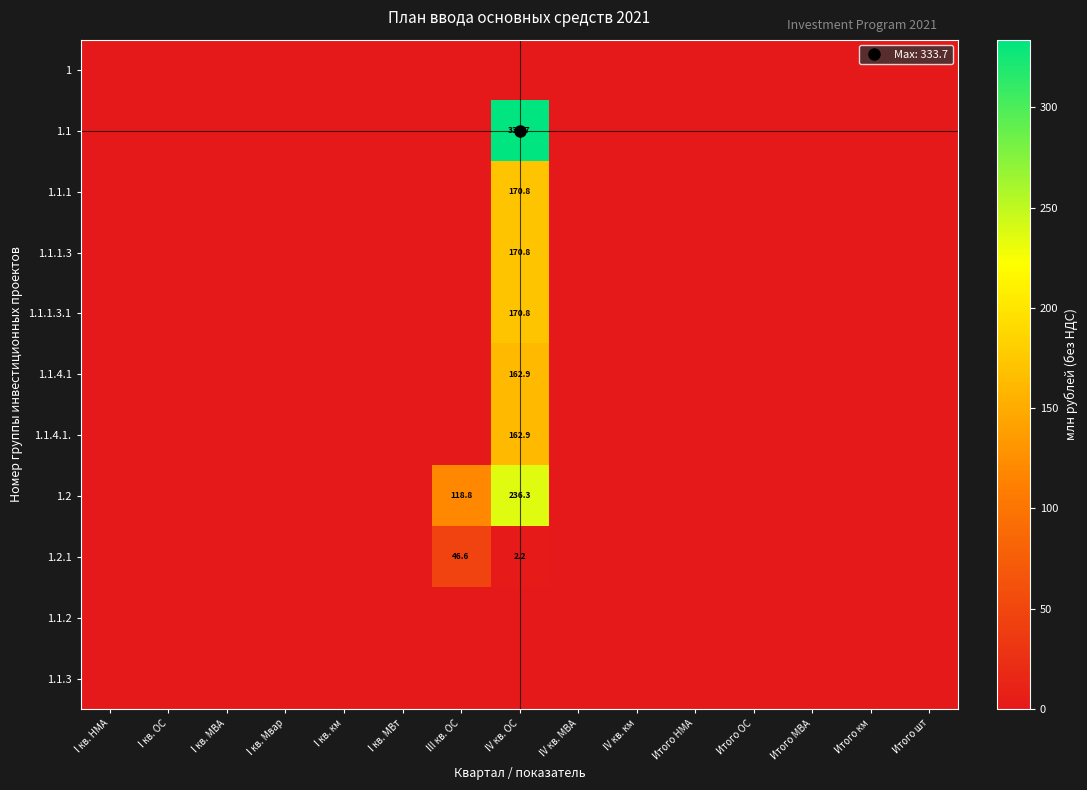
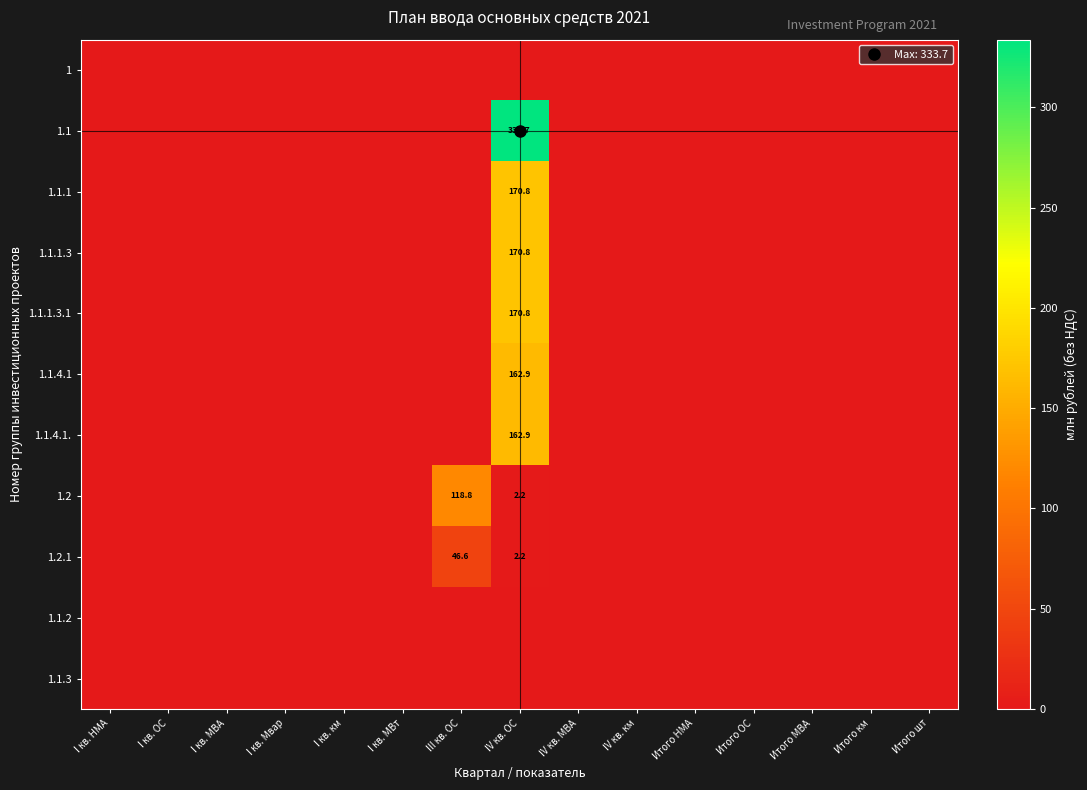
1.2, IV кв. ОС: 236.3 -> 2.2
